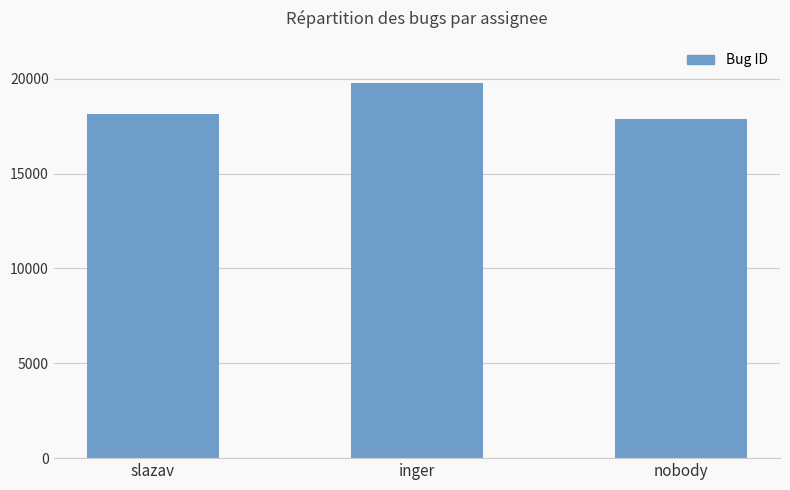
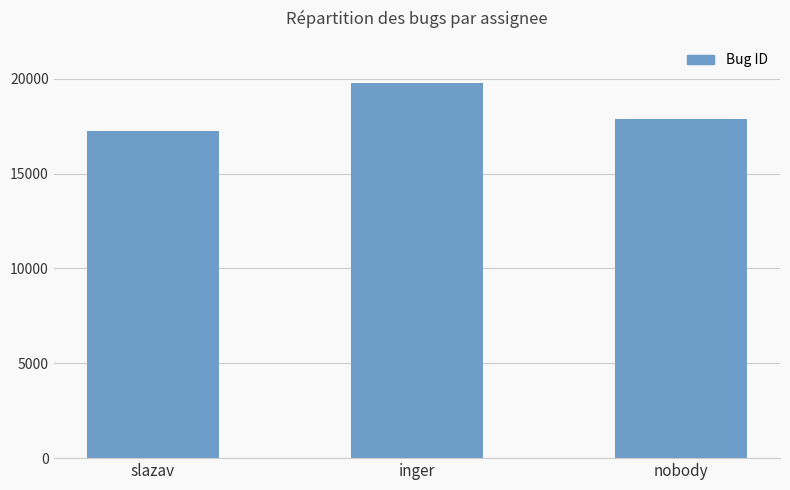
slazav: 18100 -> 17200
